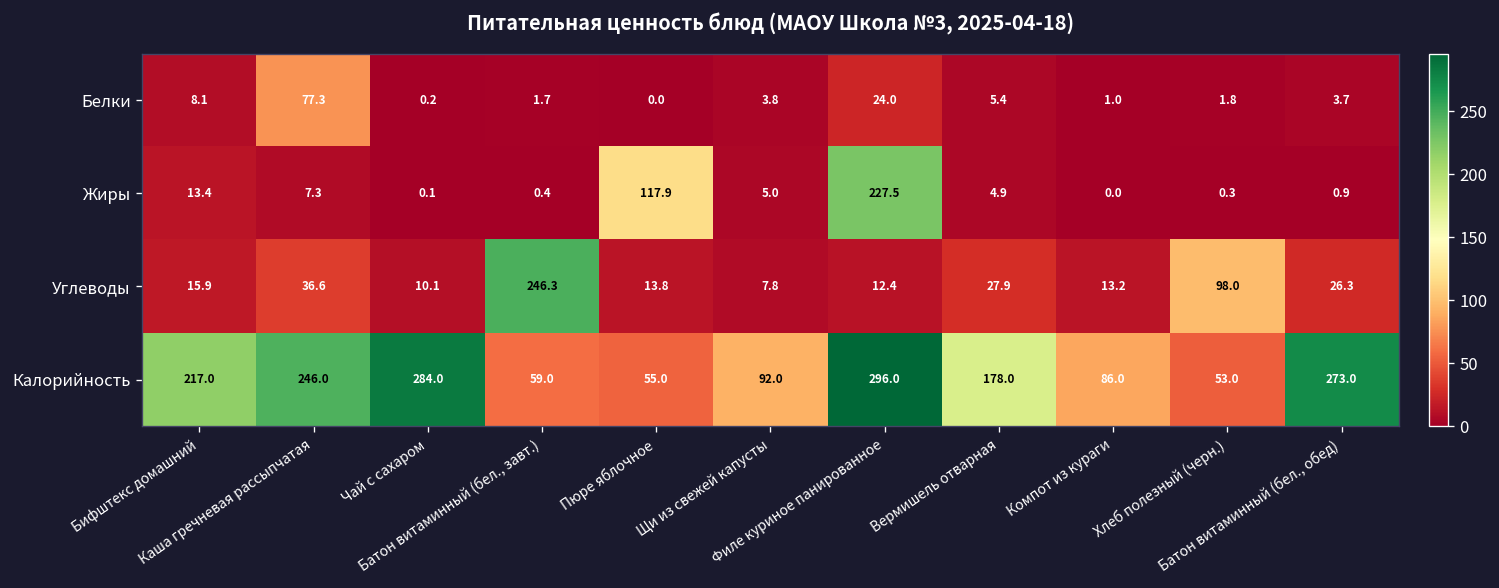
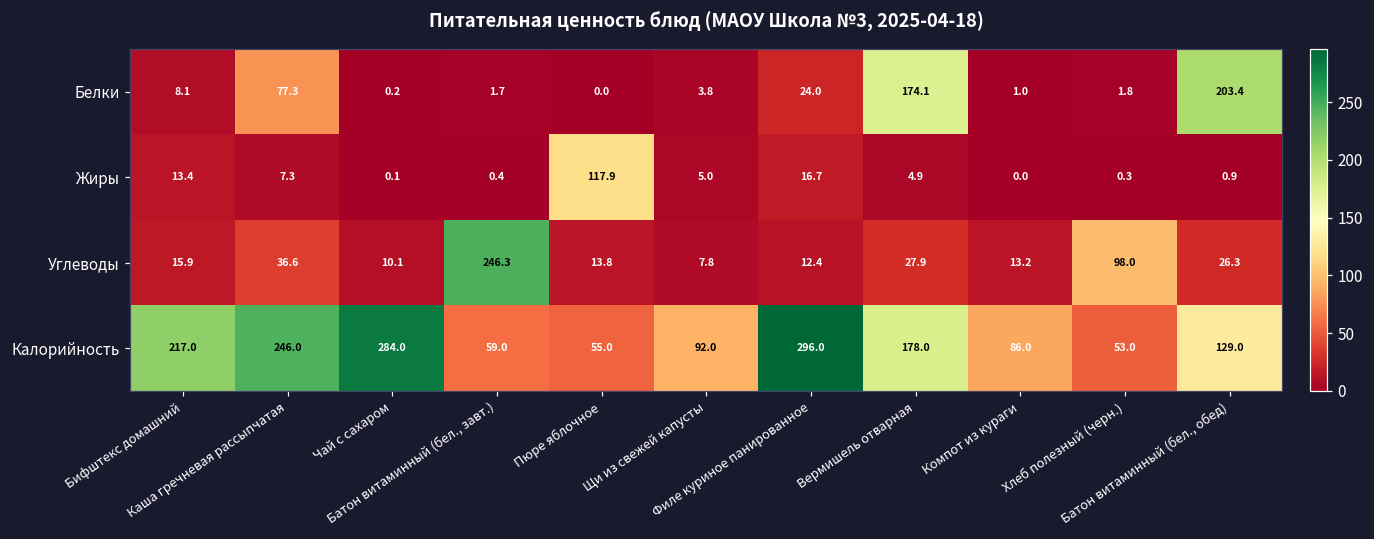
Белки, Вермишель отварная: 5.4 -> 174.1
Белки, Батон витаминный (бел., обед): 3.7 -> 203.4
Жиры, Филе куриное панированное: 227.5 -> 16.7
Калорийность, Батон витаминный (бел., обед): 273.0 -> 129.0
